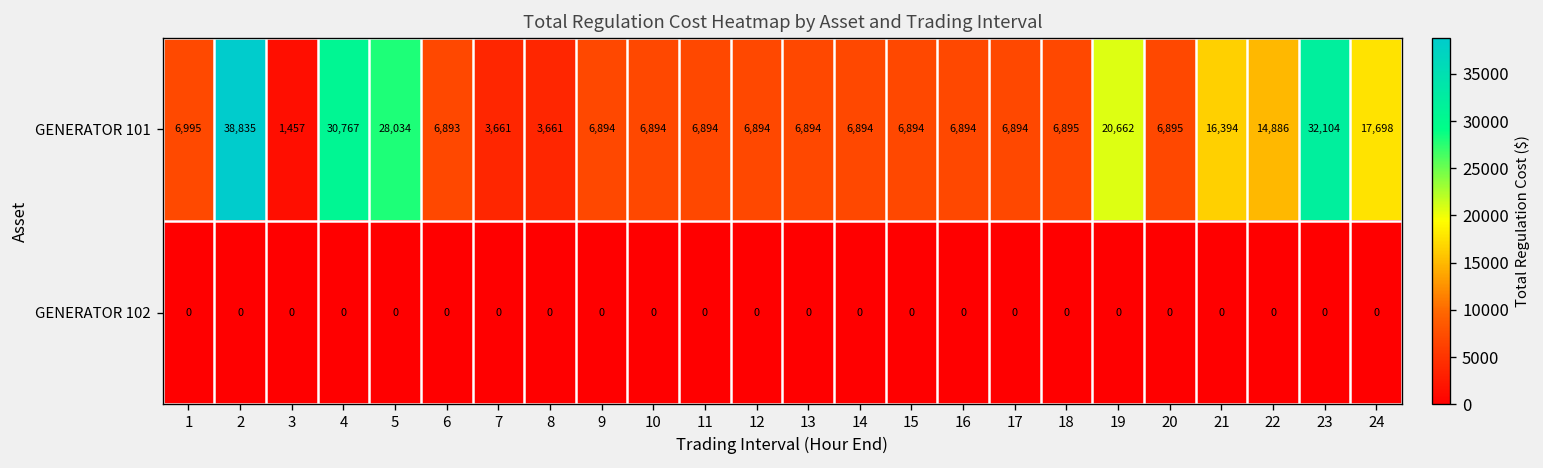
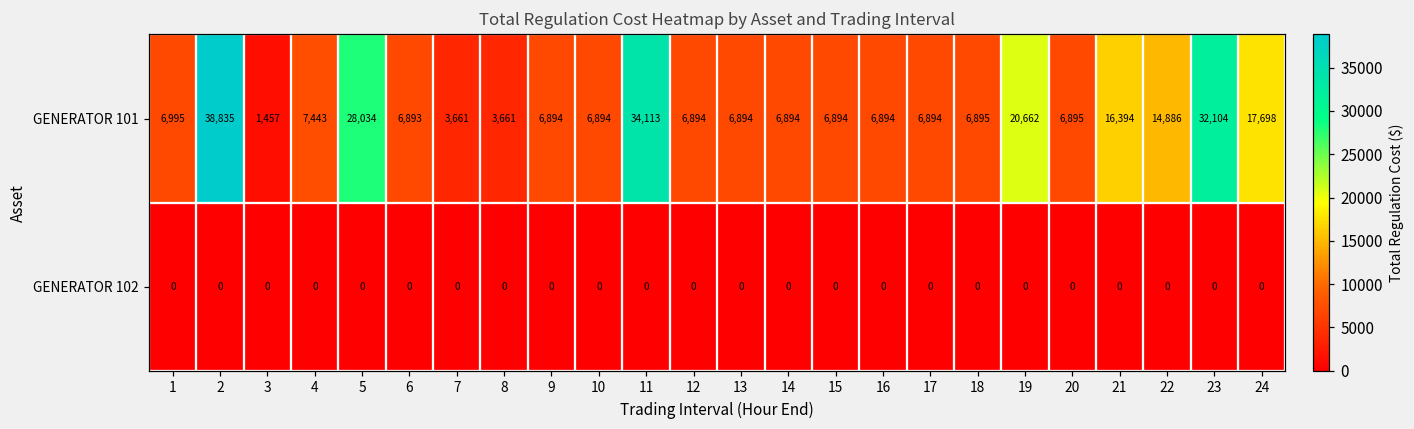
GENERATOR 101, 4: 30,767 -> 7,443
GENERATOR 101, 11: 6,894 -> 34,113
